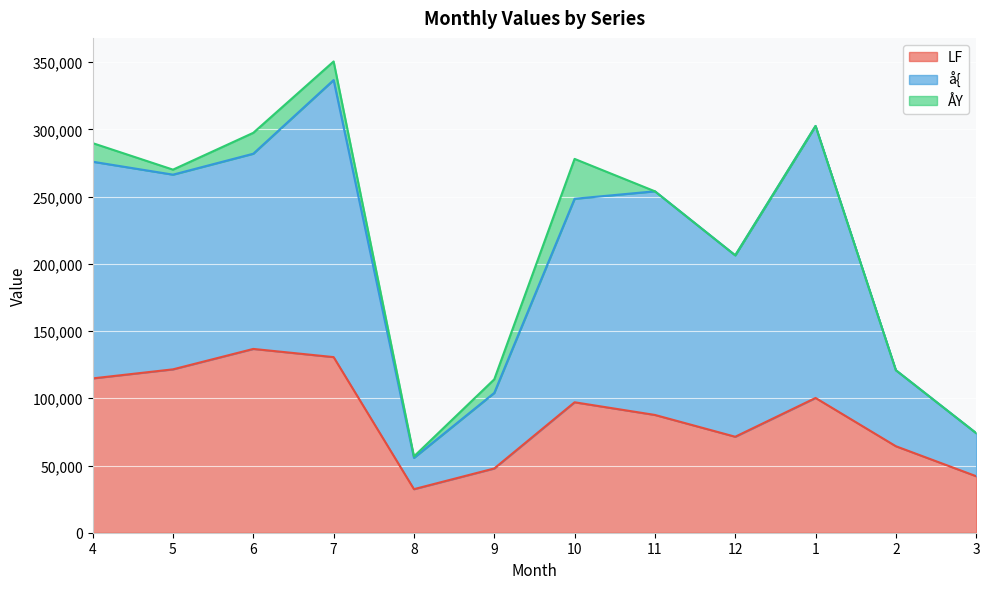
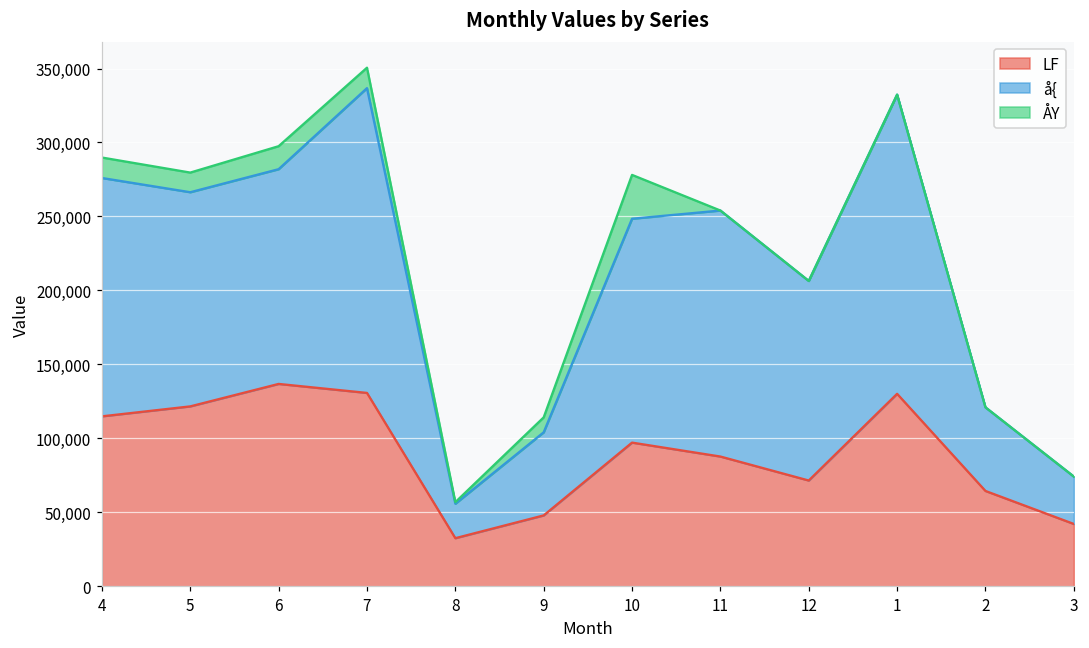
ÅY, 5: 4,000 -> 13,000
LF, 1: 100,000 -> 130,000
